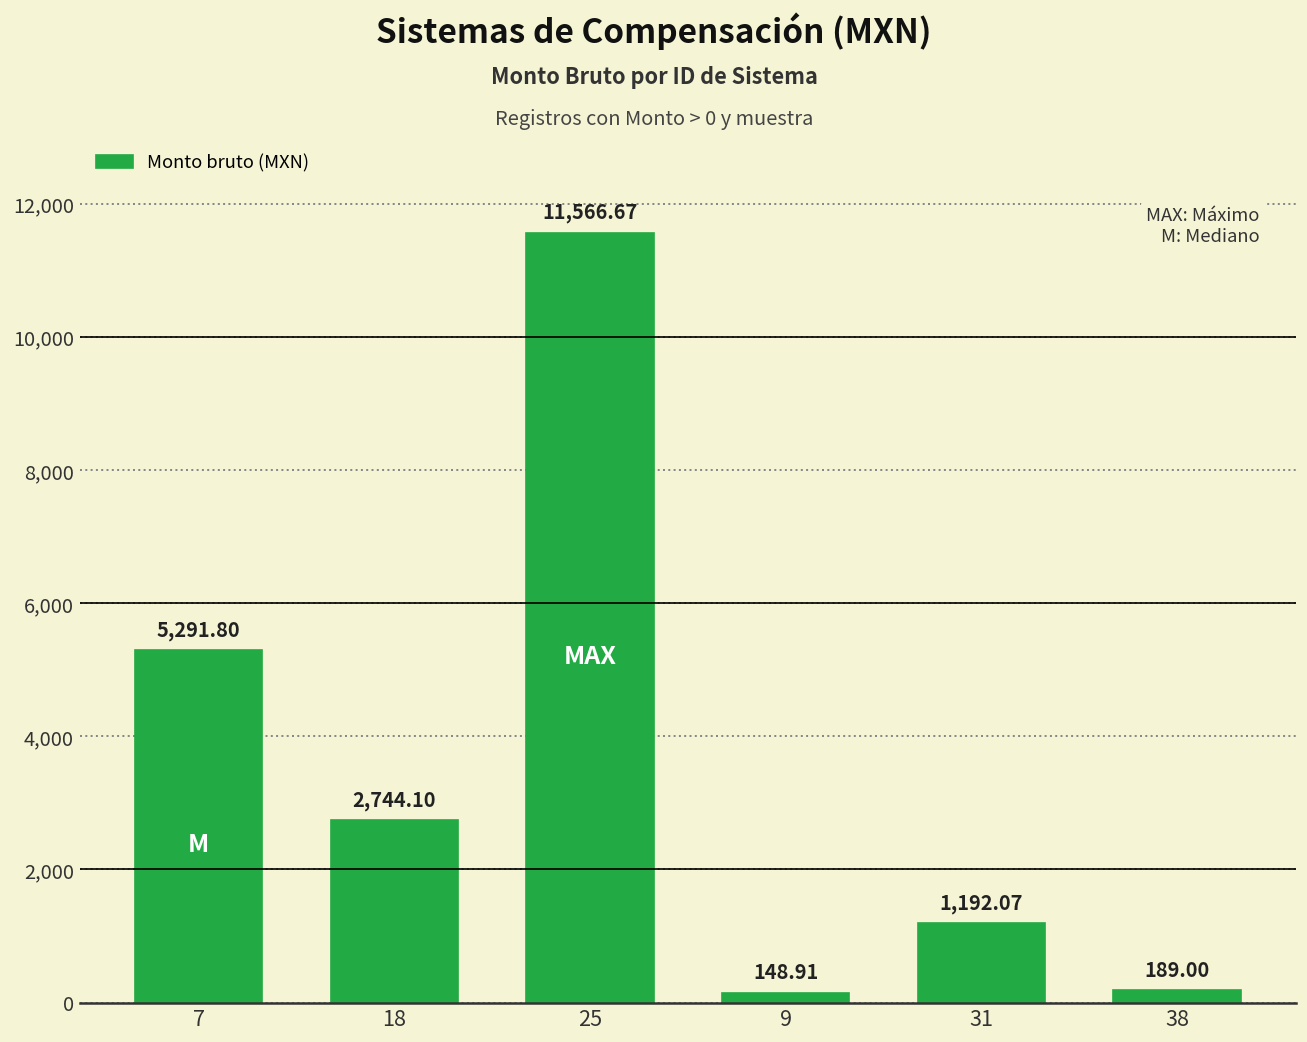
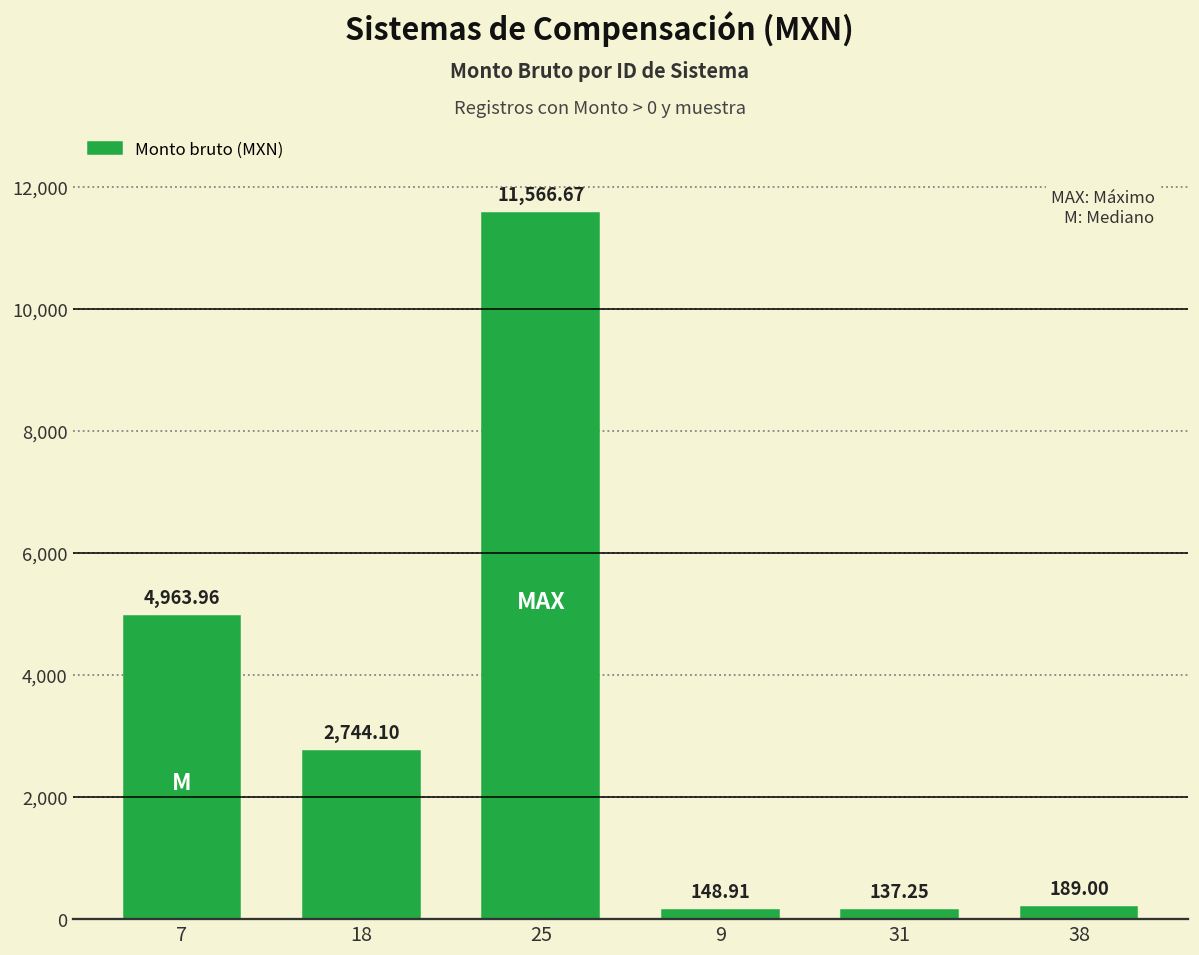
7: 5,291.80 -> 4,963.96
31: 1,192.07 -> 137.25
